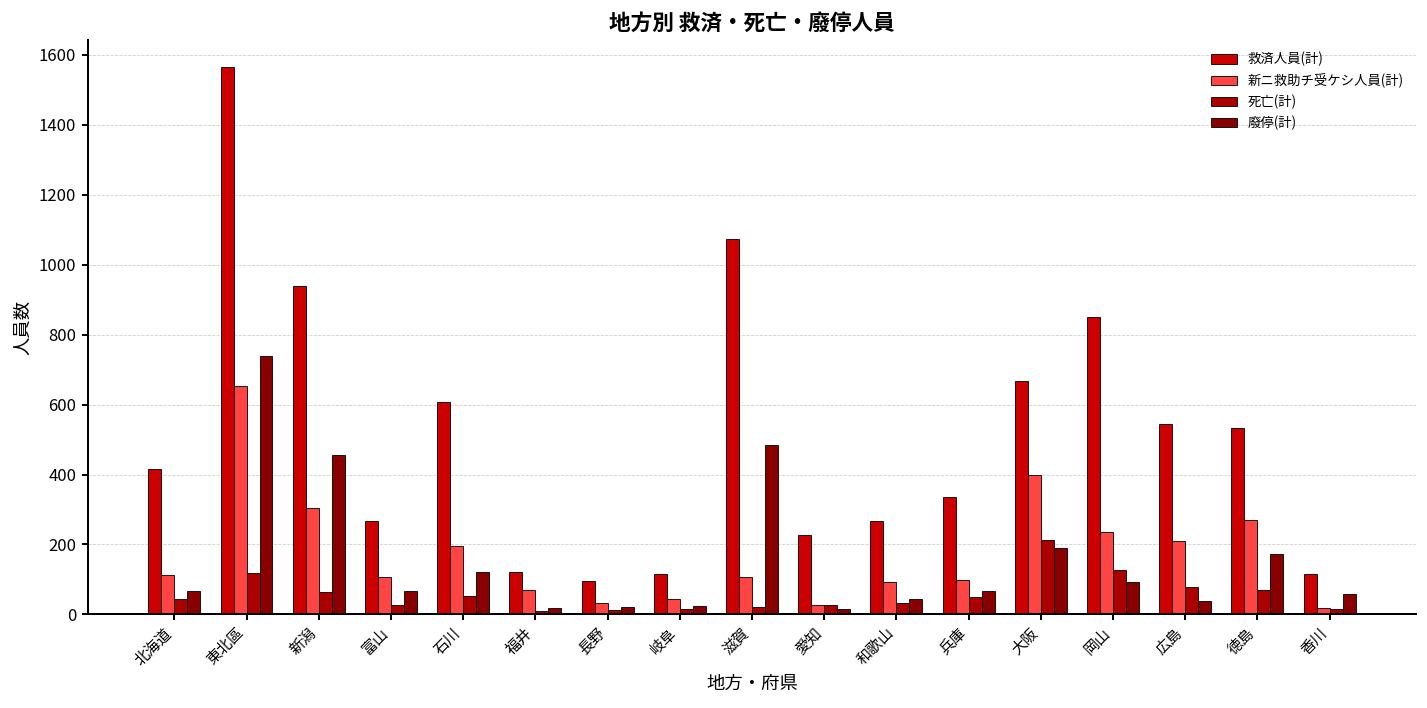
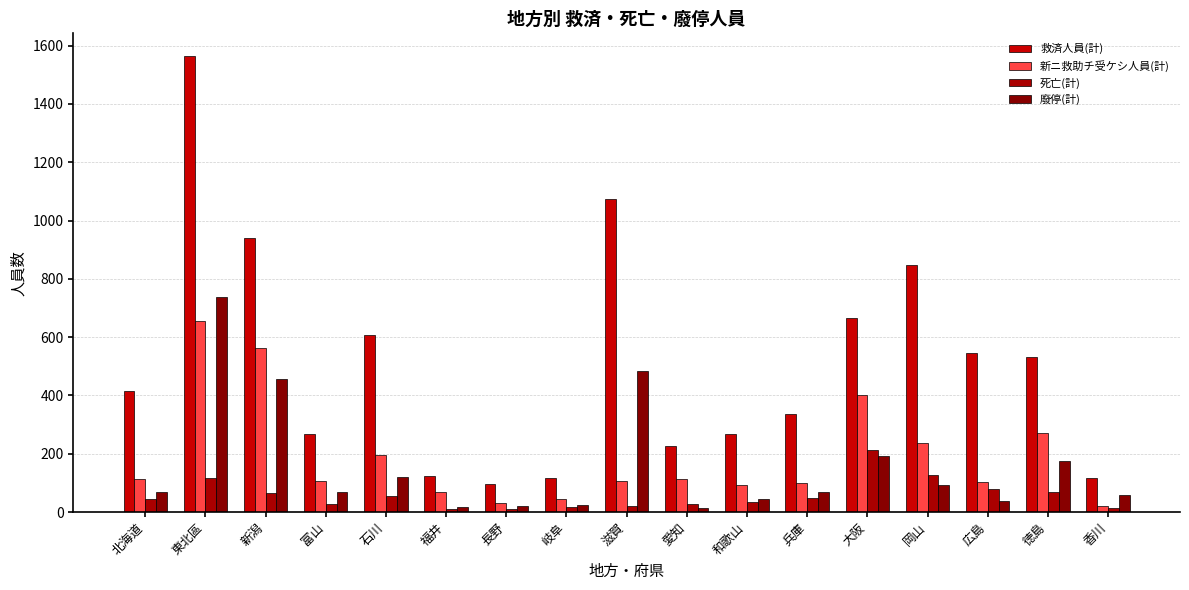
新ニ救助チ受ケシ人員(計), 新潟: 300 -> 560
新ニ救助チ受ケシ人員(計), 愛知: 30 -> 110
新ニ救助チ受ケシ人員(計), 広島: 210 -> 100
